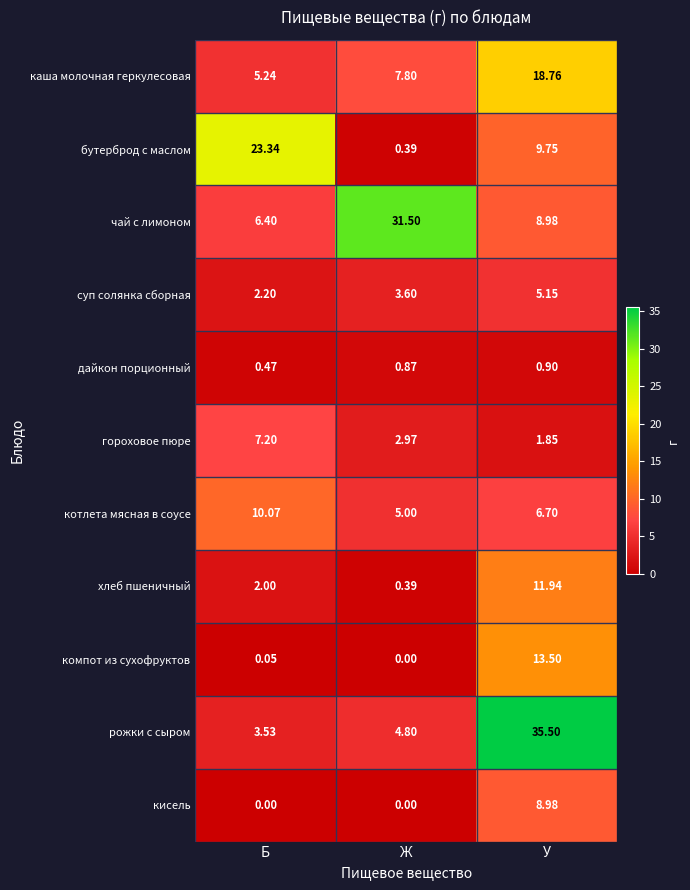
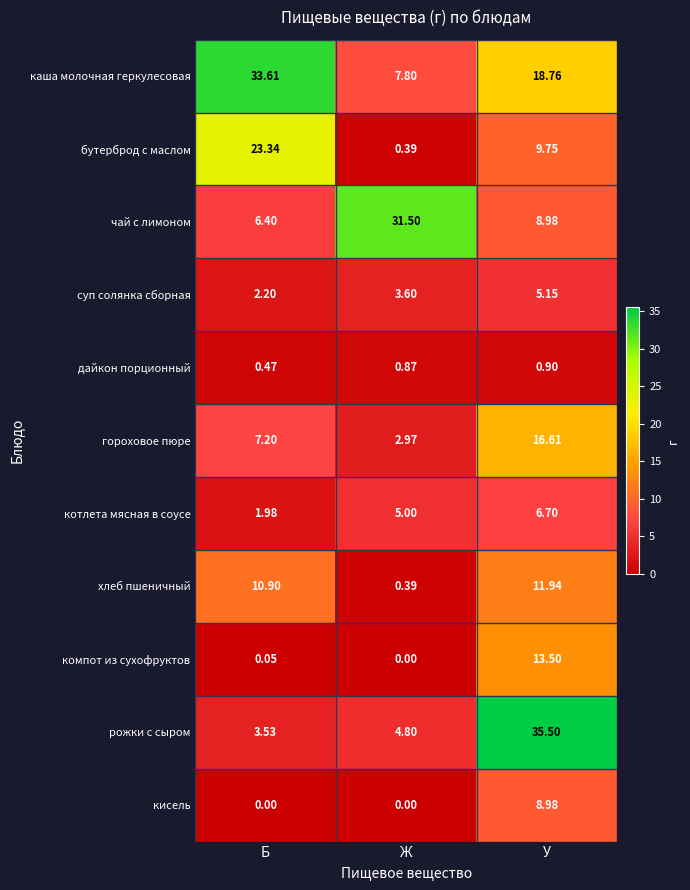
каша молочная геркулесовая, Б: 5.24 -> 33.61
гороховое пюре, У: 1.85 -> 16.61
котлета мясная в соусе, Б: 10.07 -> 1.98
хлеб пшеничный, Б: 2.00 -> 10.90
